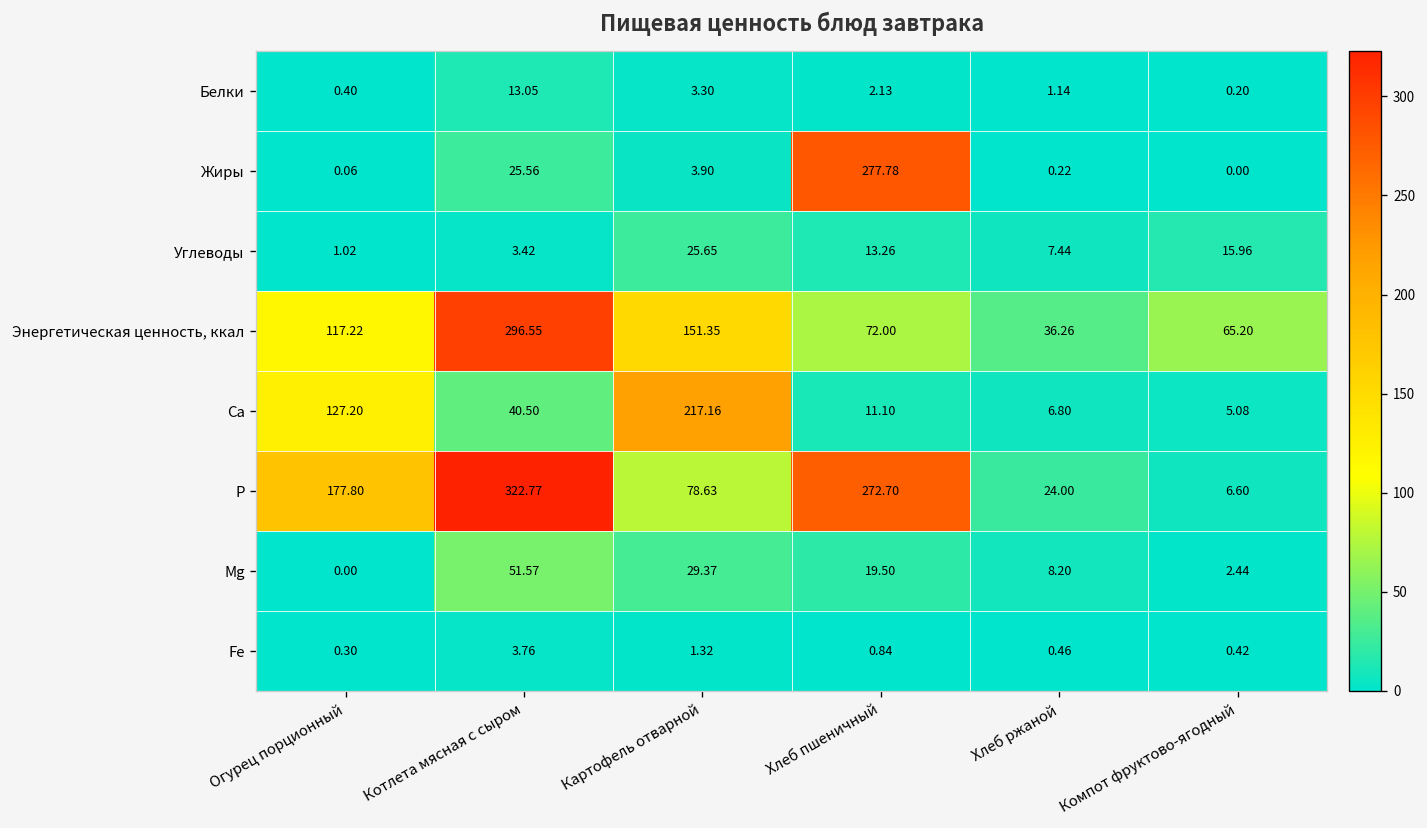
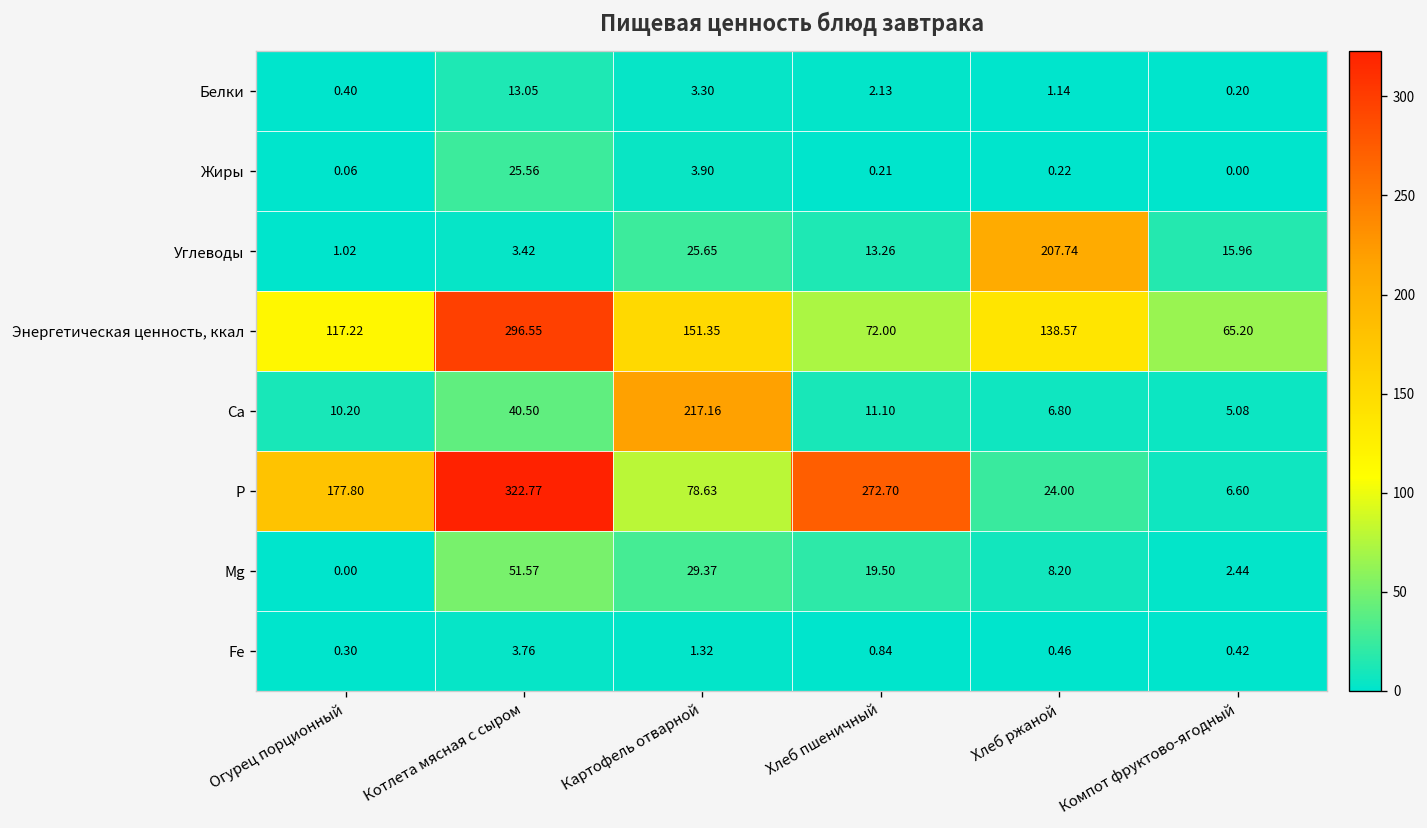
Жиры, Хлеб пшеничный: 277.78 -> 0.21
Углеводы, Хлеб ржаной: 7.44 -> 207.74
Энергетическая ценность, ккал, Хлеб ржаной: 36.26 -> 138.57
Ca, Огурец порционный: 127.20 -> 10.20
